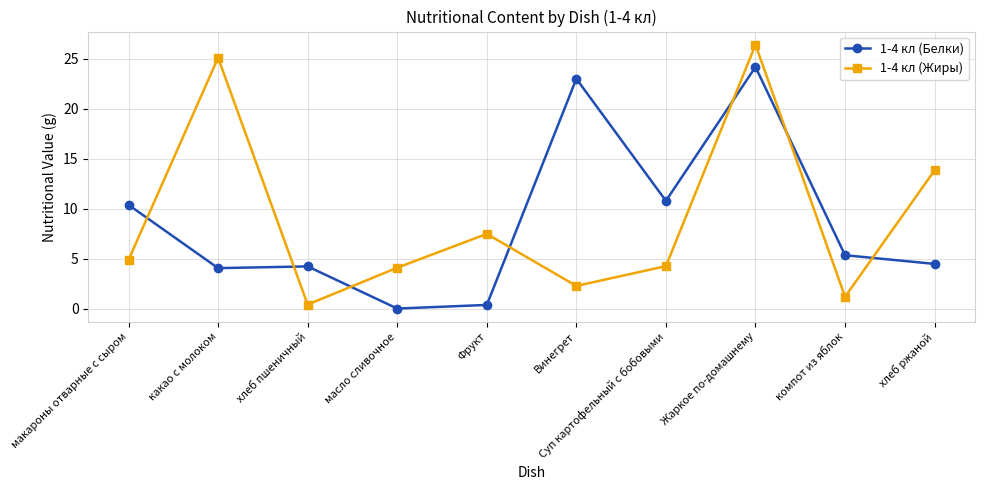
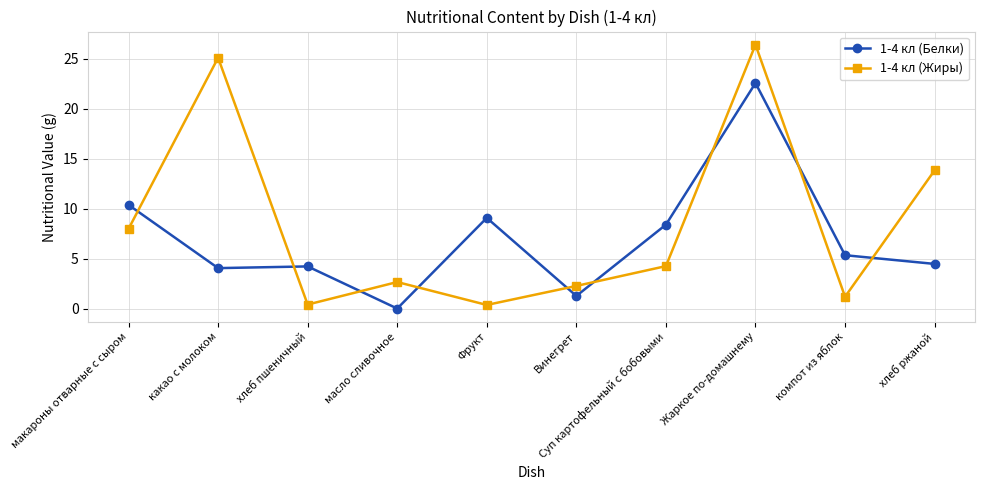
1-4 кл (Жиры), макароны отварные с сыром: 4.9 -> 8.0
1-4 кл (Жиры), масло сливочное: 4.1 -> 2.7
1-4 кл (Белки), Фрукт: 0.4 -> 9.1
1-4 кл (Жиры), Фрукт: 7.5 -> 0.4
1-4 кл (Белки), Винегрет: 23.0 -> 1.3
1-4 кл (Белки), Суп картофельный с бобовыми: 10.8 -> 8.4
1-4 кл (Белки), Жаркое по-домашнему: 24.2 -> 22.6
